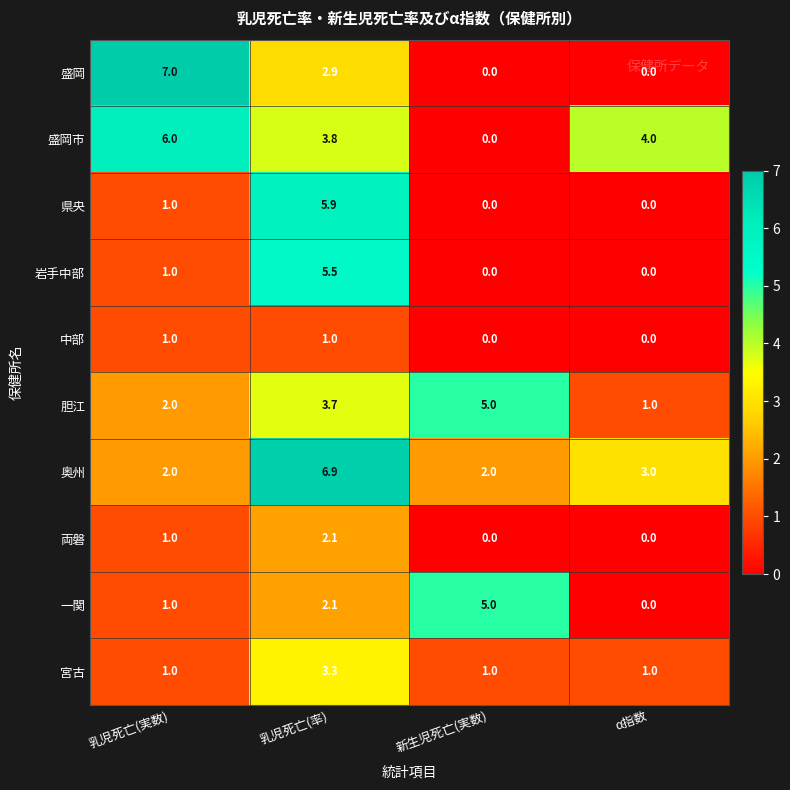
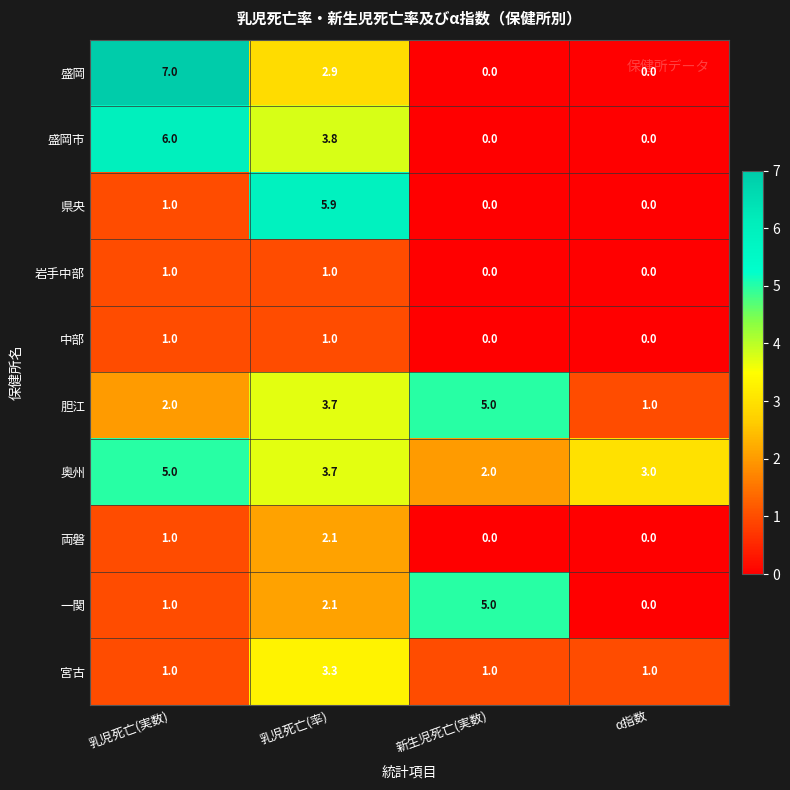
盛岡市, α指数: 4.0 -> 0.0
岩手中部, 乳児死亡(率): 5.5 -> 1.0
奥州, 乳児死亡(実数): 2.0 -> 5.0
奥州, 乳児死亡(率): 6.9 -> 3.7
